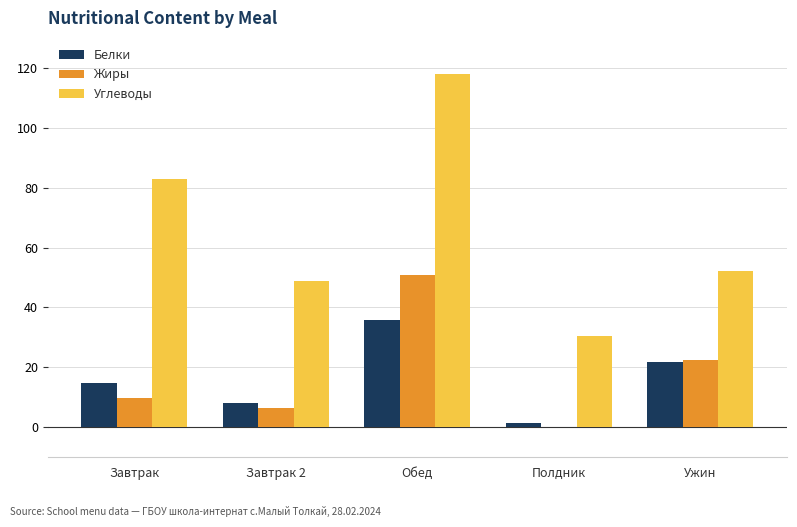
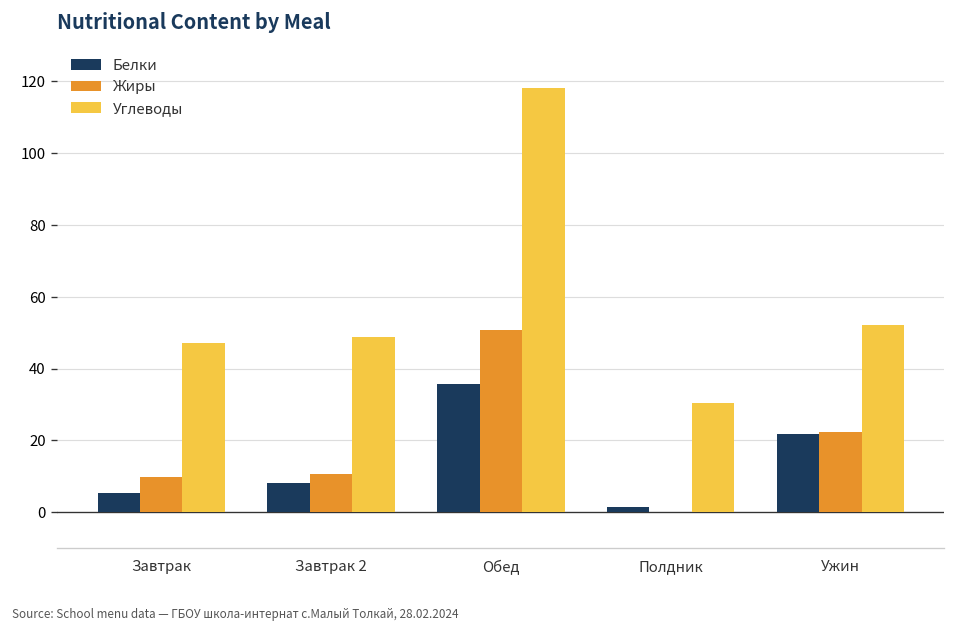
Белки, Завтрак: 15 -> 5
Углеводы, Завтрак: 83 -> 47
Жиры, Завтрак 2: 6 -> 11
